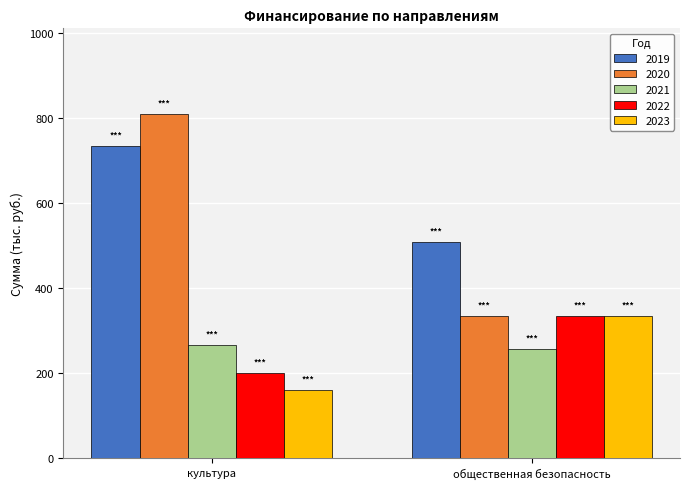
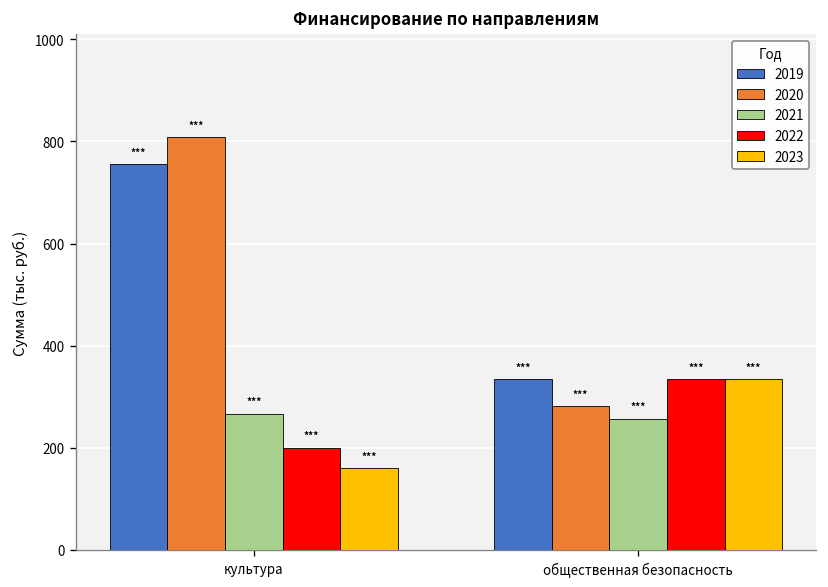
2019, культура: 730 -> 760
2019, общественная безопасность: 510 -> 330
2020, общественная безопасность: 330 -> 280
